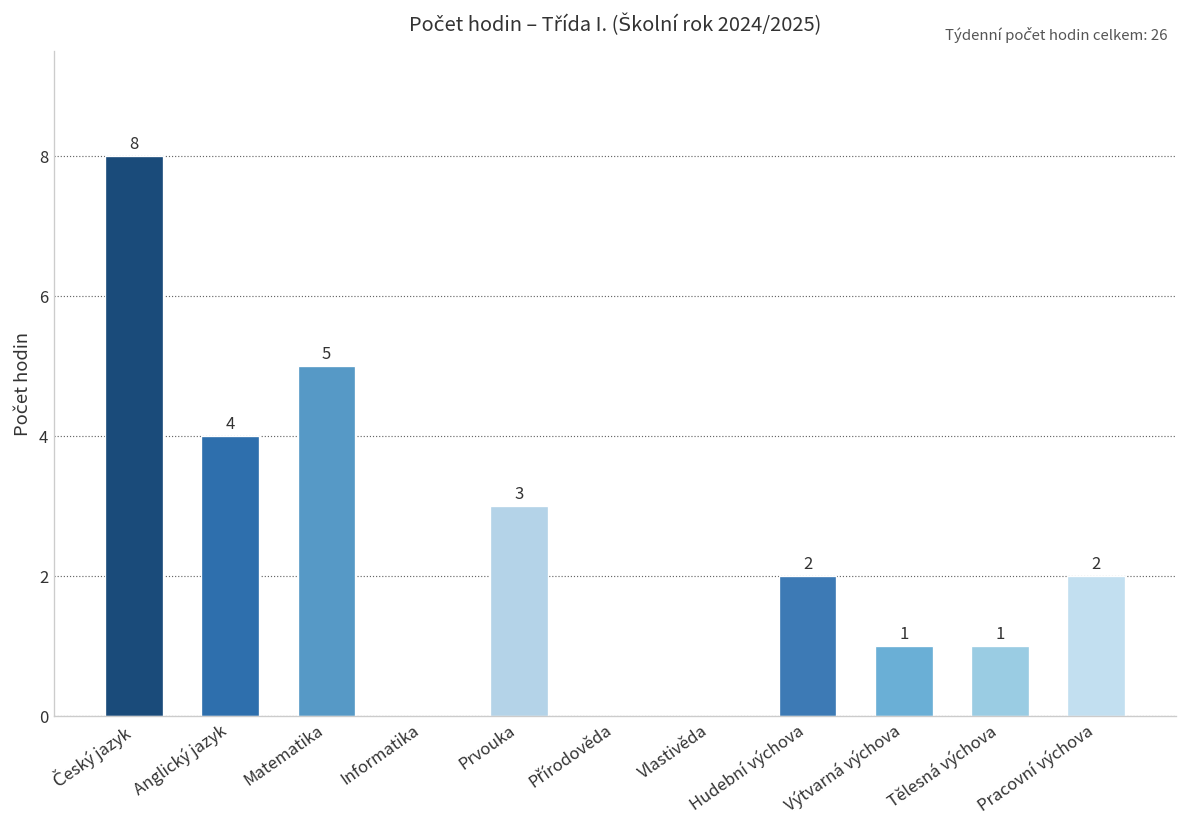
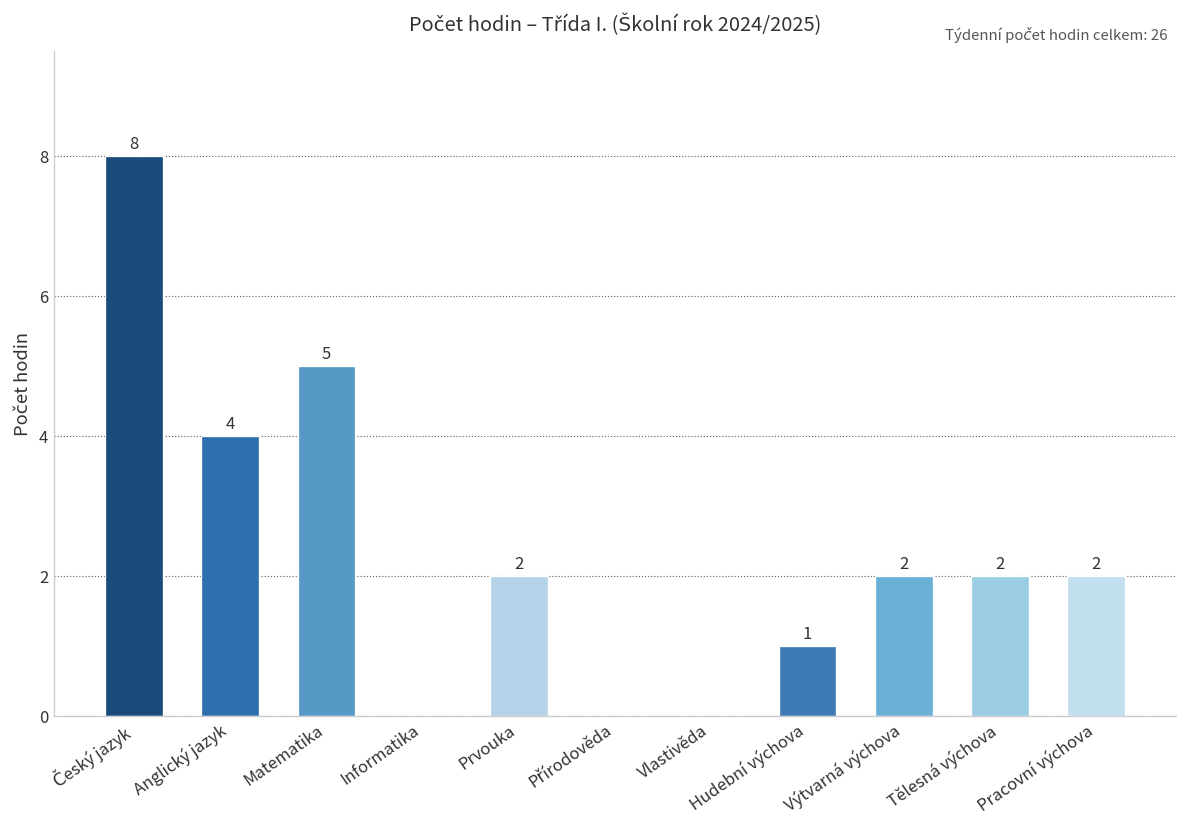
Prvouka: 3 -> 2
Hudební výchova: 2 -> 1
Výtvarná výchova: 1 -> 2
Tělesná výchova: 1 -> 2
